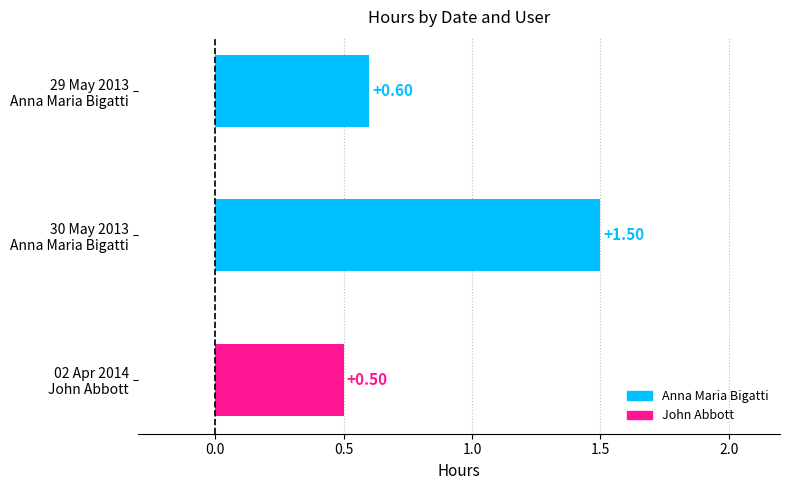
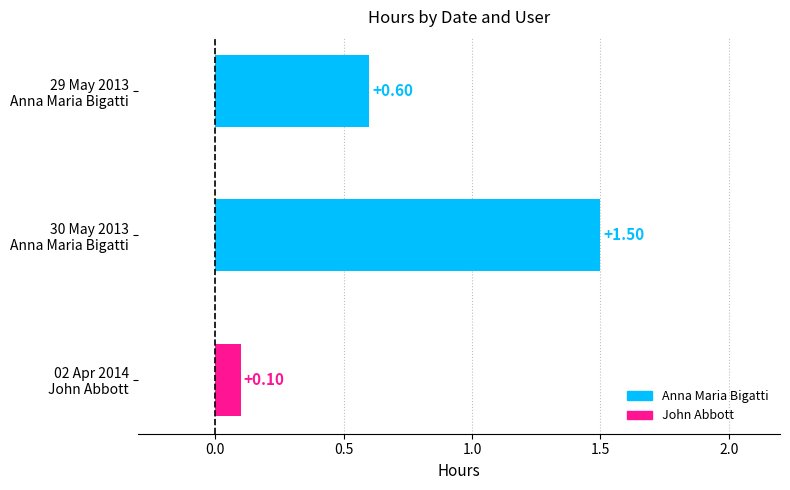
02 Apr 2014 John Abbott: +0.50 -> +0.10
